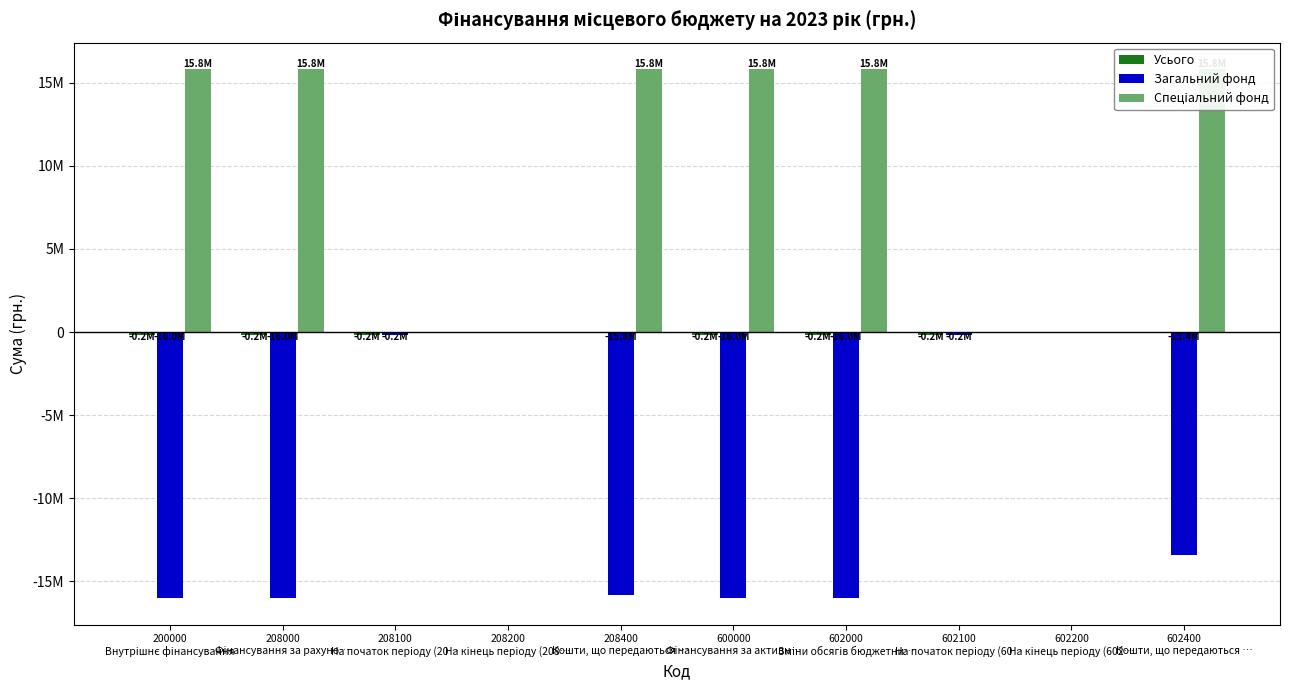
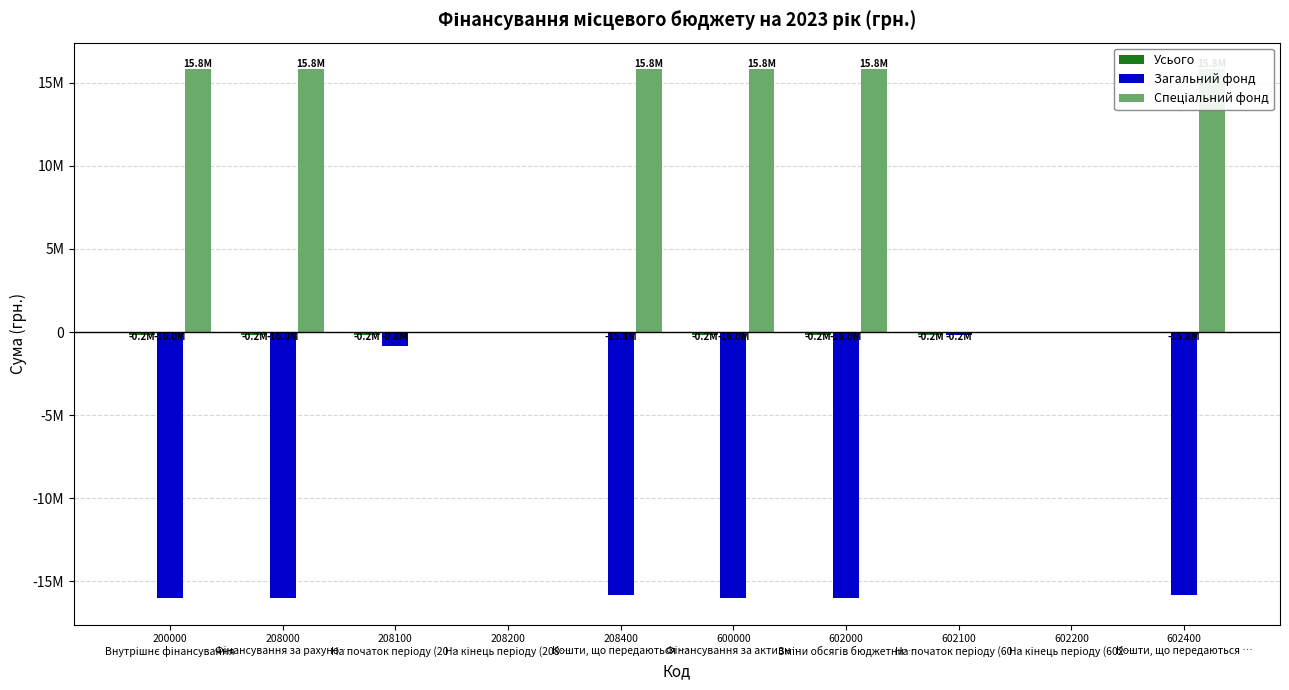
Загальний фонд, 208100 На початок періоду (20…: -0.2M -> -0.8M
Загальний фонд, 602400 Кошти, що передаються …: -13.4M -> -15.8M
